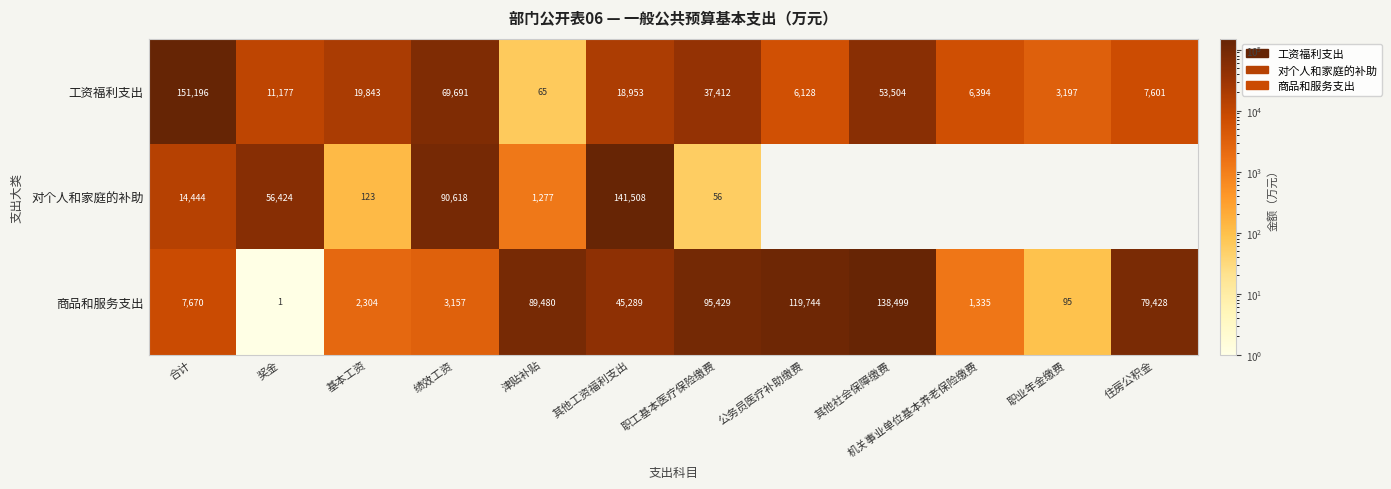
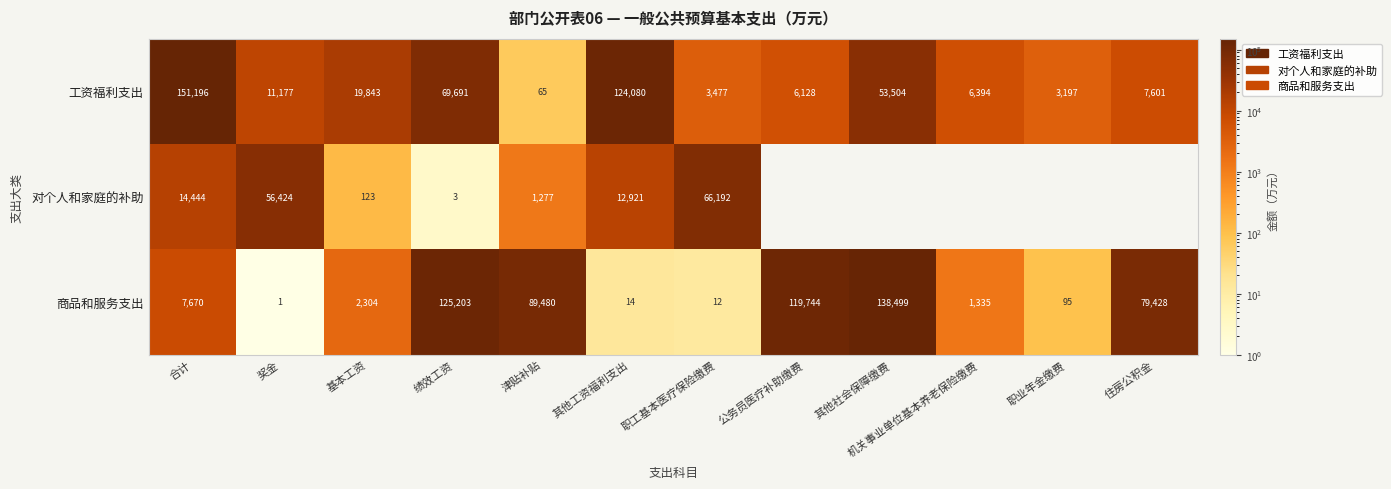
工资福利支出, 其他工资福利支出: 18,953 -> 124,080
工资福利支出, 职工基本医疗保险缴费: 37,412 -> 3,477
对个人和家庭的补助, 绩效工资: 90,618 -> 3
对个人和家庭的补助, 其他工资福利支出: 141,508 -> 12,921
对个人和家庭的补助, 职工基本医疗保险缴费: 56 -> 66,192
商品和服务支出, 绩效工资: 3,157 -> 125,203
商品和服务支出, 其他工资福利支出: 45,289 -> 14
商品和服务支出, 职工基本医疗保险缴费: 95,429 -> 12
